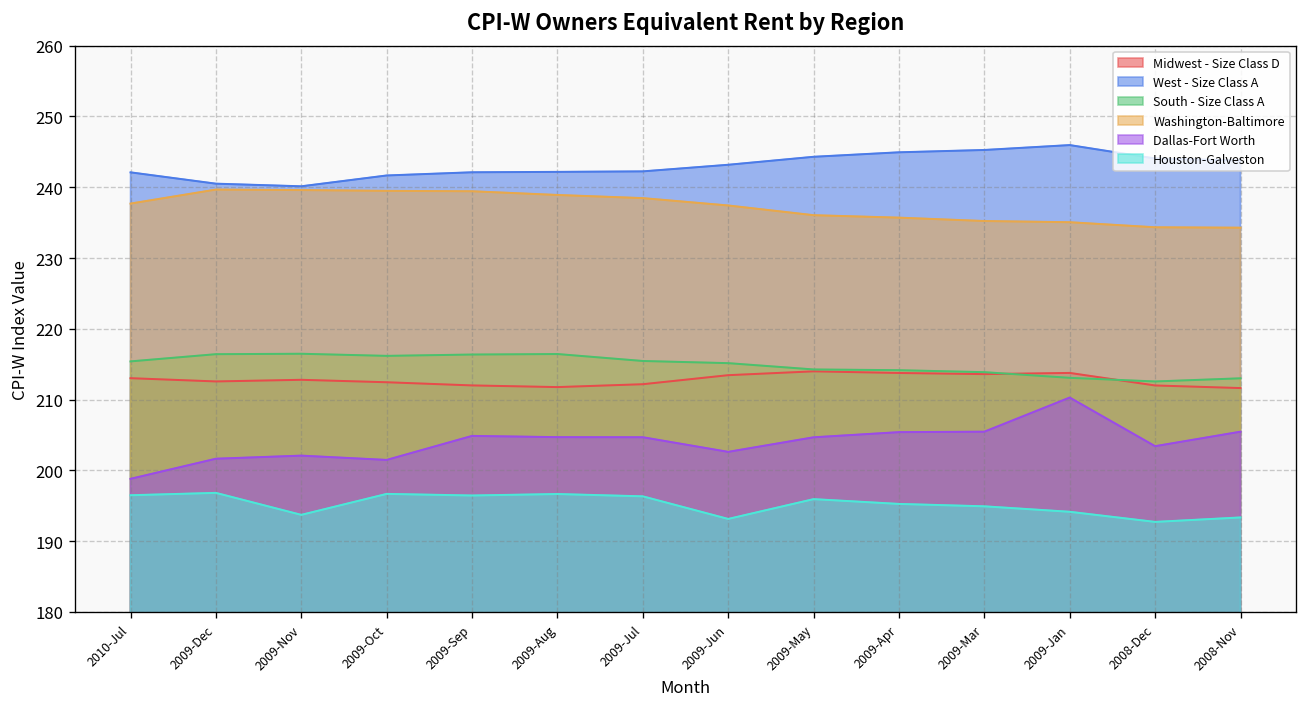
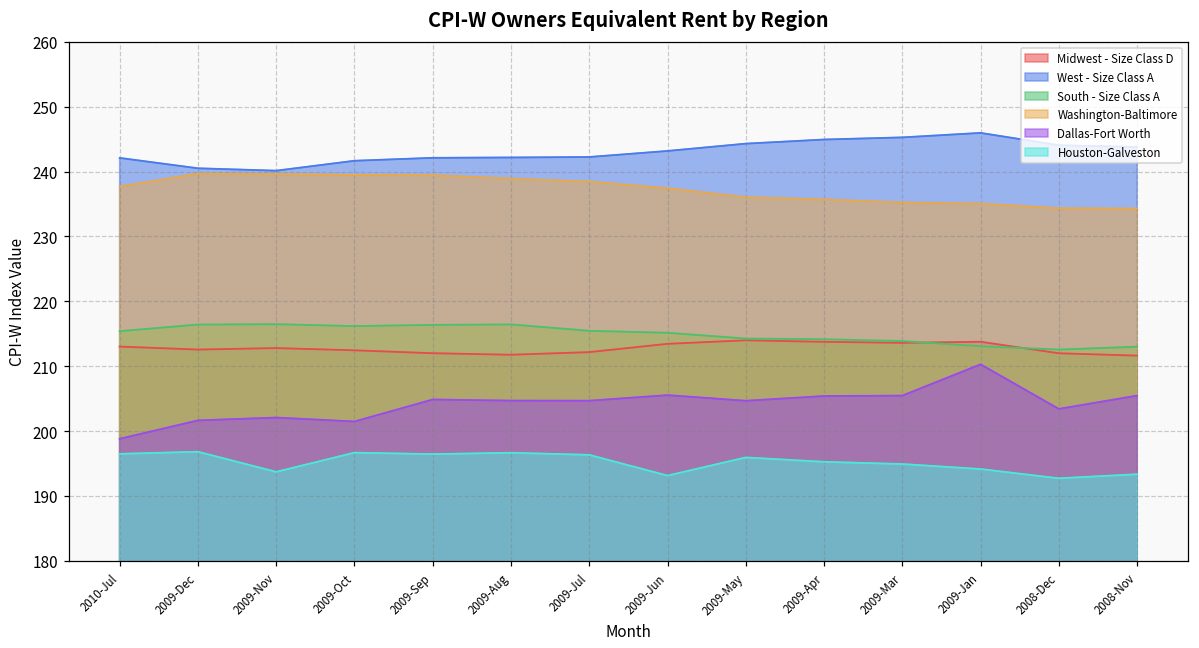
Dallas-Fort Worth, 2009-Jun: 203 -> 206
